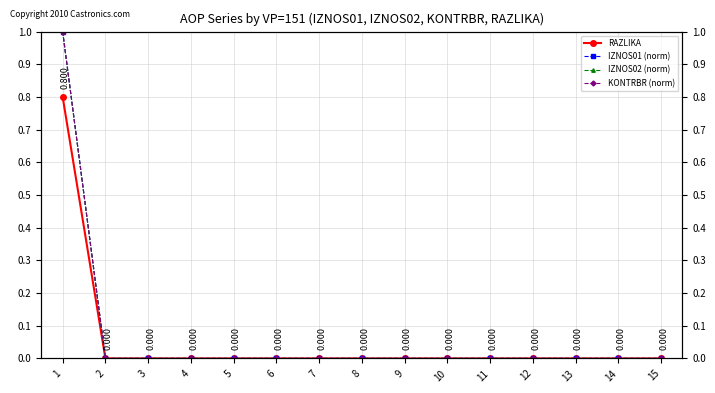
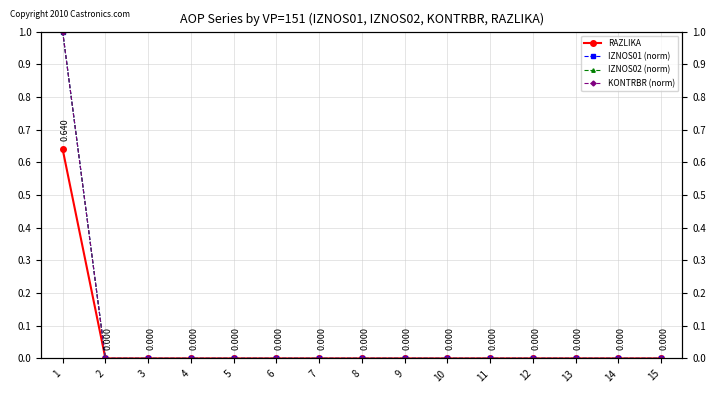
RAZLIKA, 1: 0.800 -> 0.640
